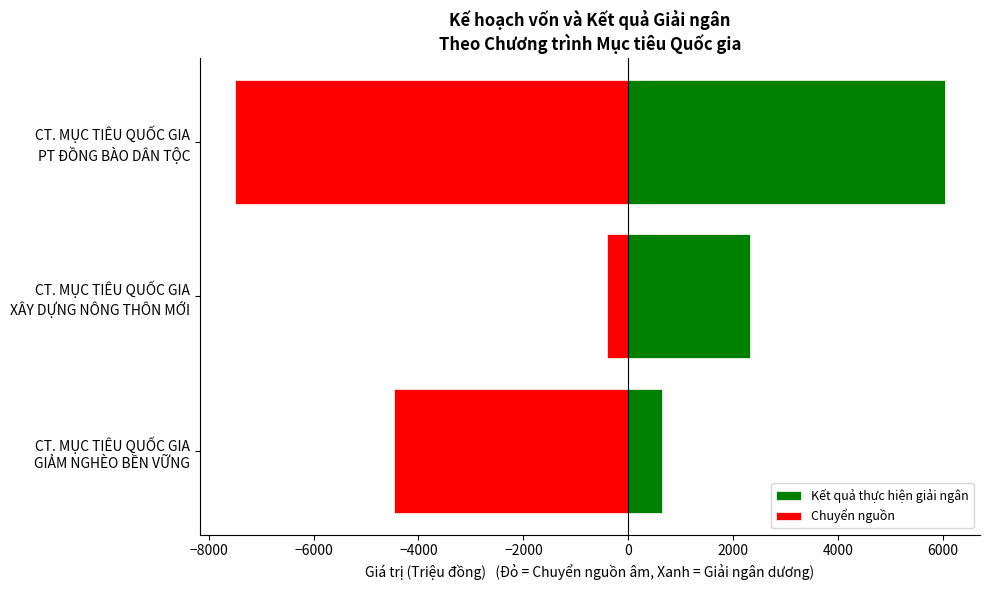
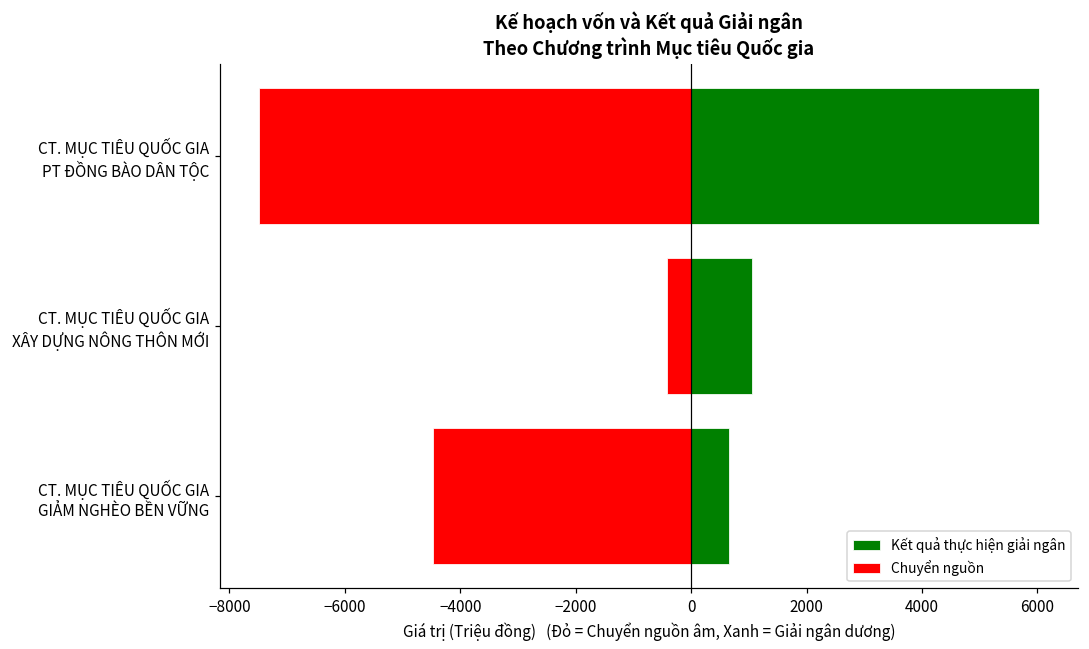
Kết quả thực hiện giải ngân, CT. MỤC TIÊU QUỐC GIA XÂY DỰNG NÔNG THÔN MỚI: 2300 -> 1100
